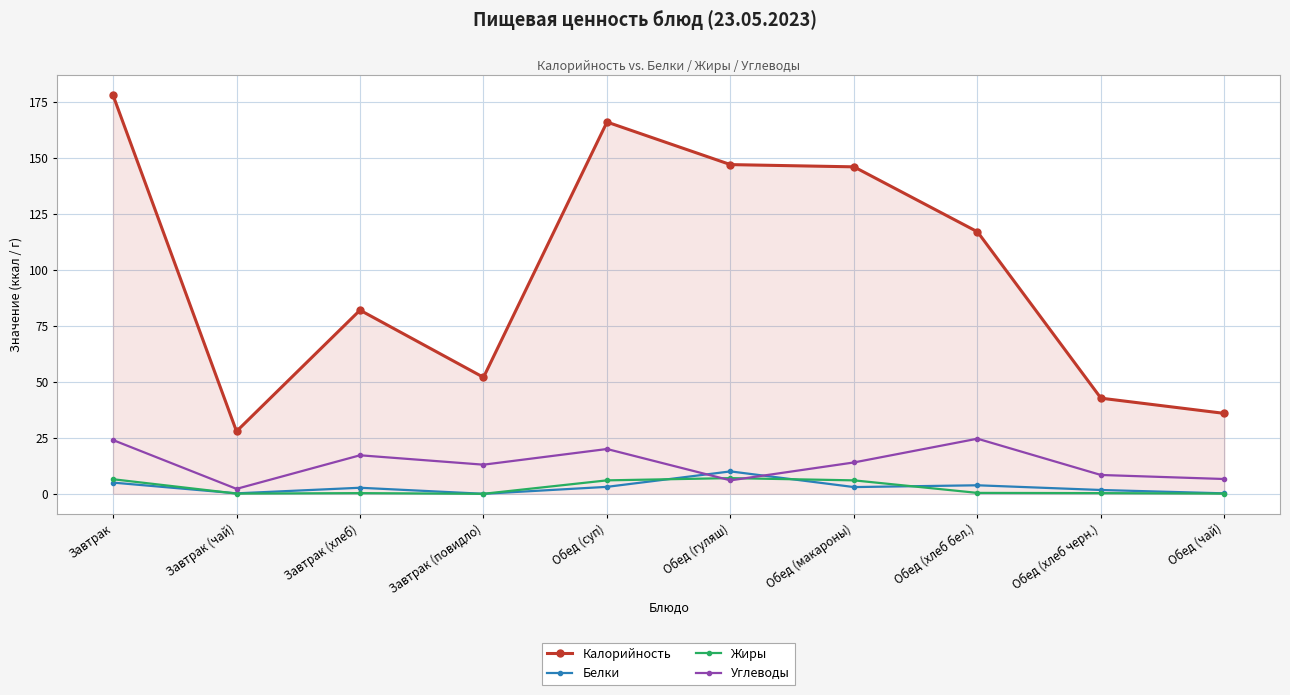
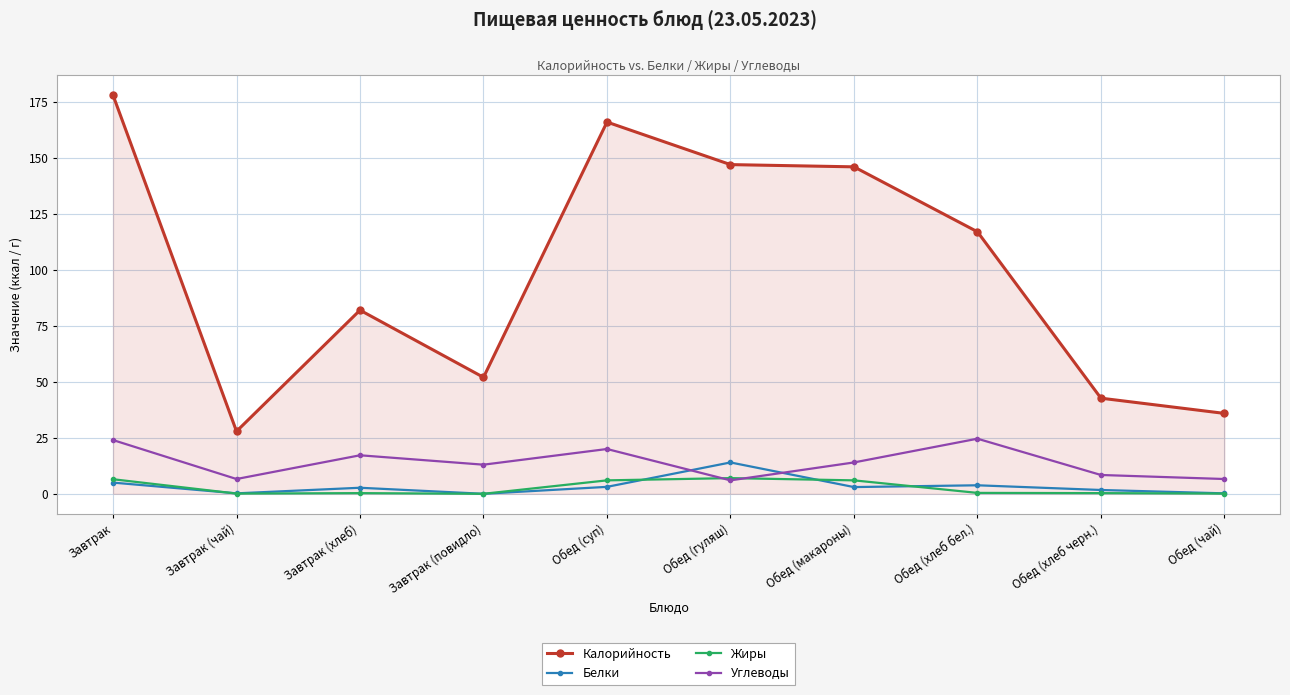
Углеводы, Завтрак (чай): 2 -> 7
Белки, Обед (гуляш): 10 -> 14
